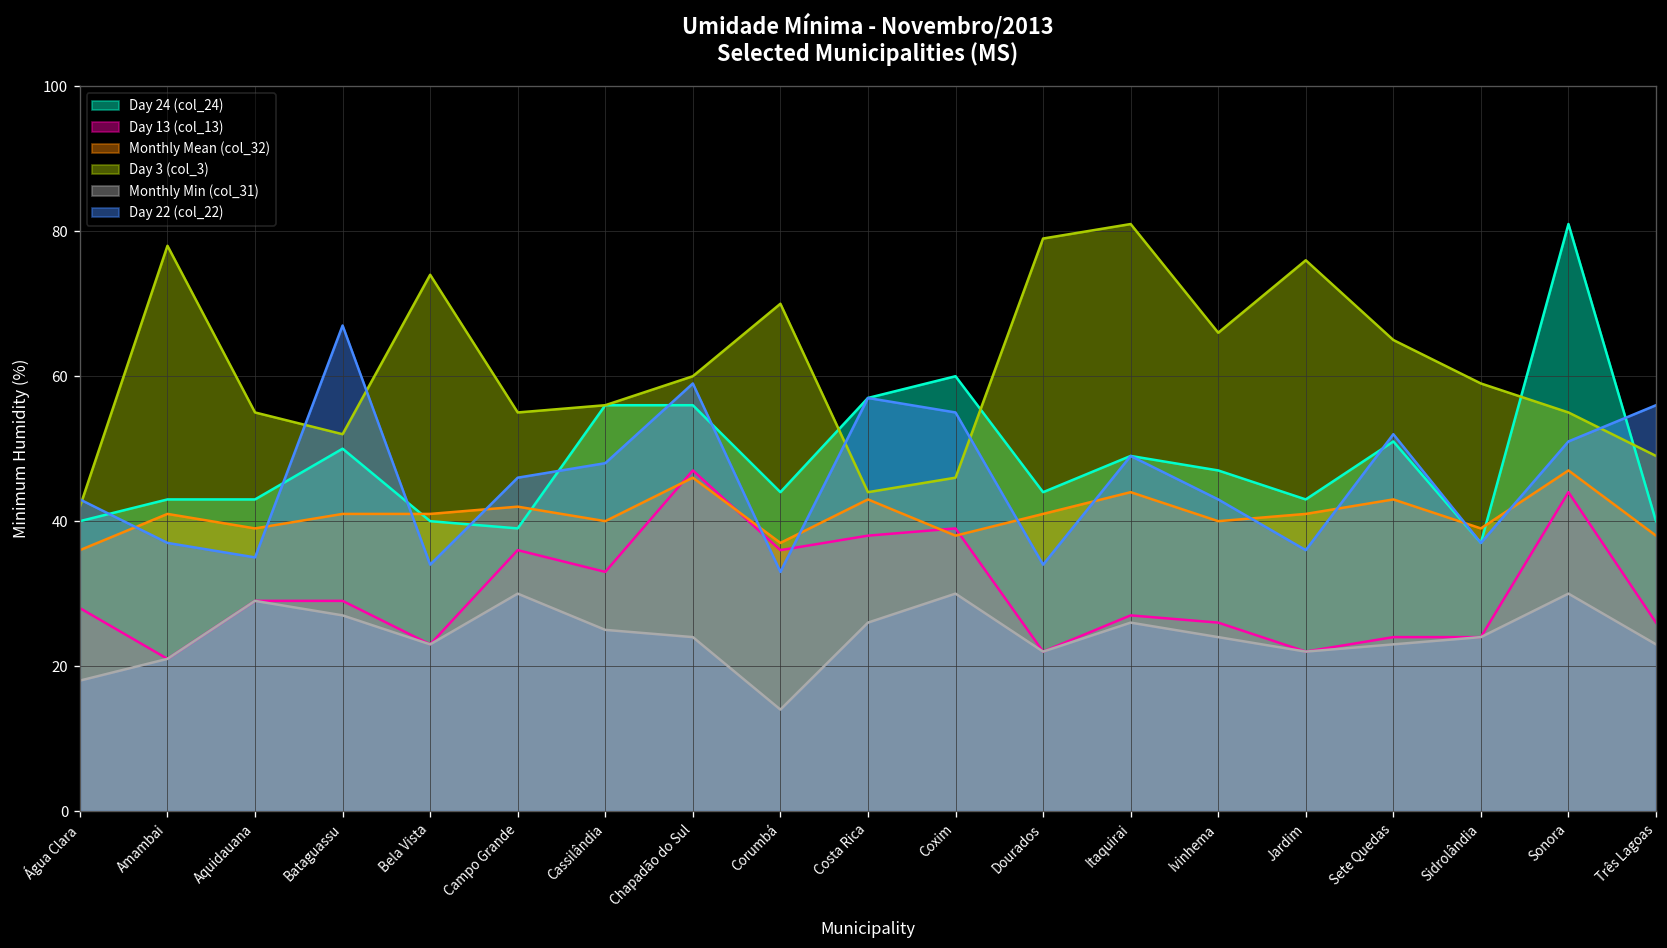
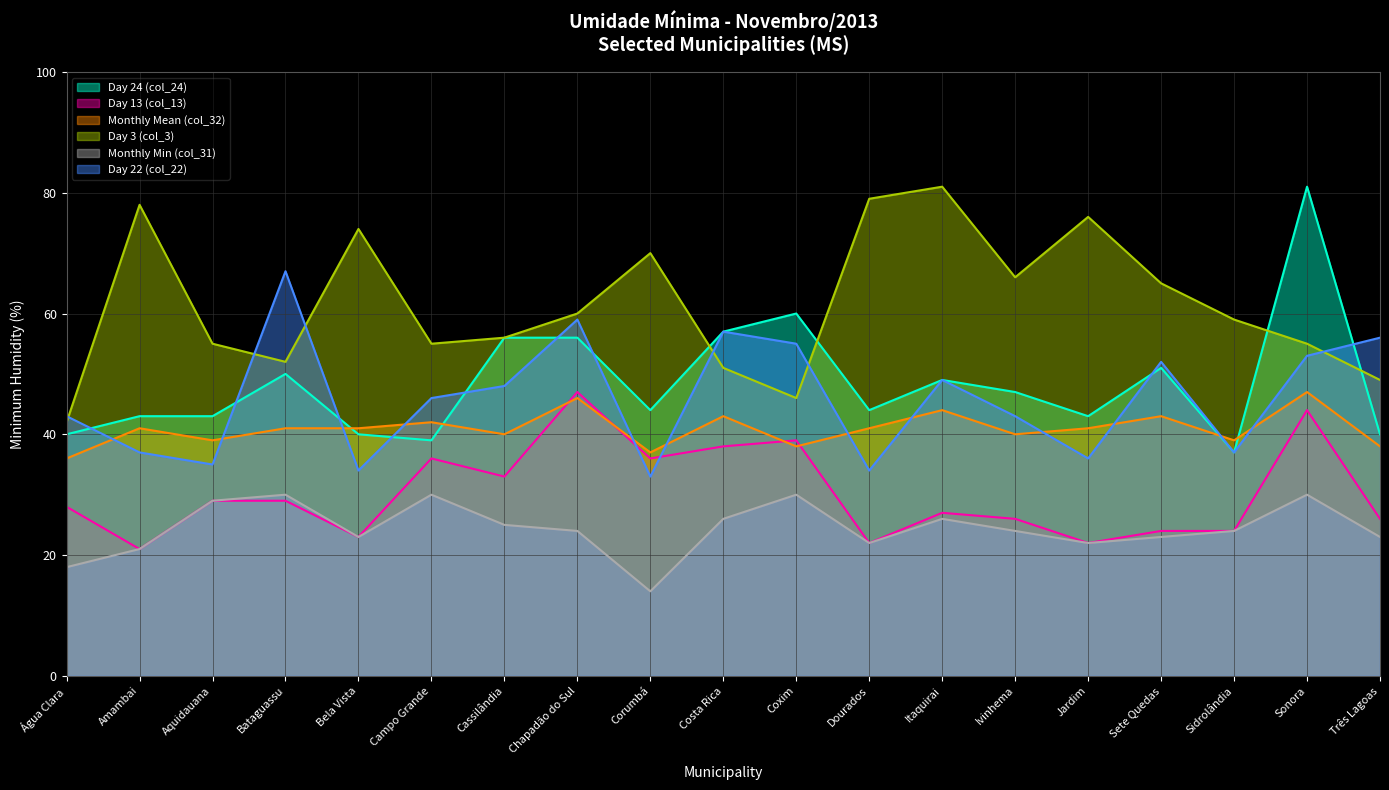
Monthly Min (col_31), Bataguassu: 27 -> 30
Day 3 (col_3), Costa Rica: 44 -> 51
Day 22 (col_22), Sonora: 51 -> 53
